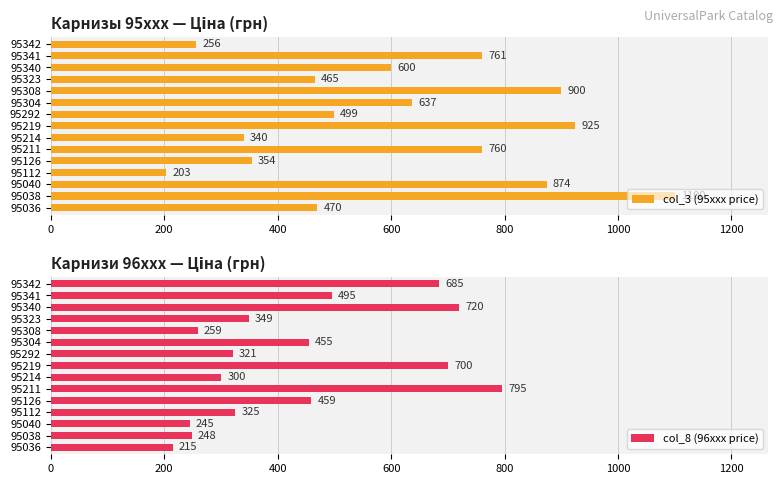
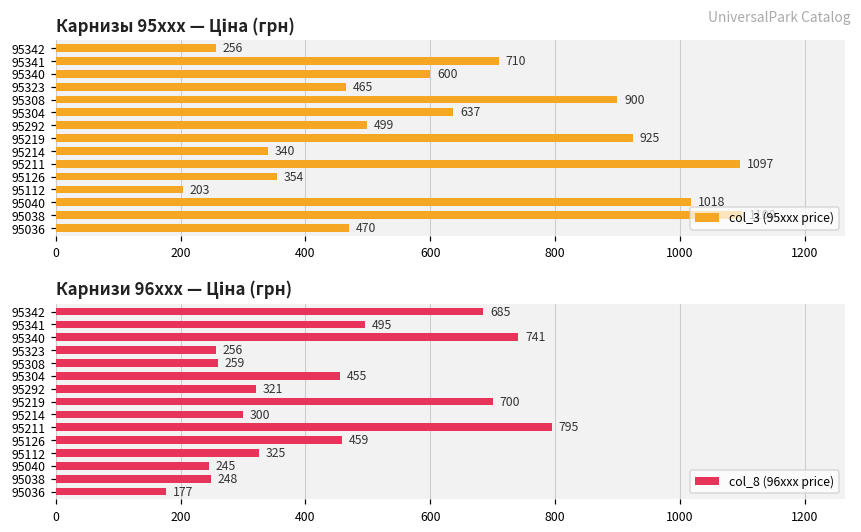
Карнизы 95xxx — Ціна (грн), 95341: 761 -> 710
Карнизы 95xxx — Ціна (грн), 95211: 760 -> 1097
Карнизы 95xxx — Ціна (грн), 95040: 874 -> 1018
Карнизи 96xxx — Ціна (грн), 95340: 720 -> 741
Карнизи 96xxx — Ціна (грн), 95323: 349 -> 256
Карнизи 96xxx — Ціна (грн), 95036: 215 -> 177
